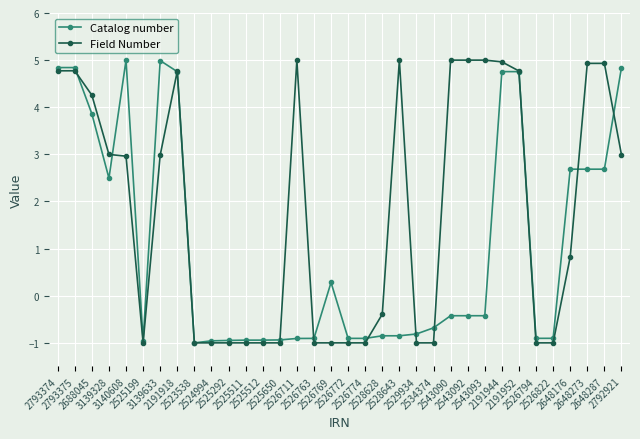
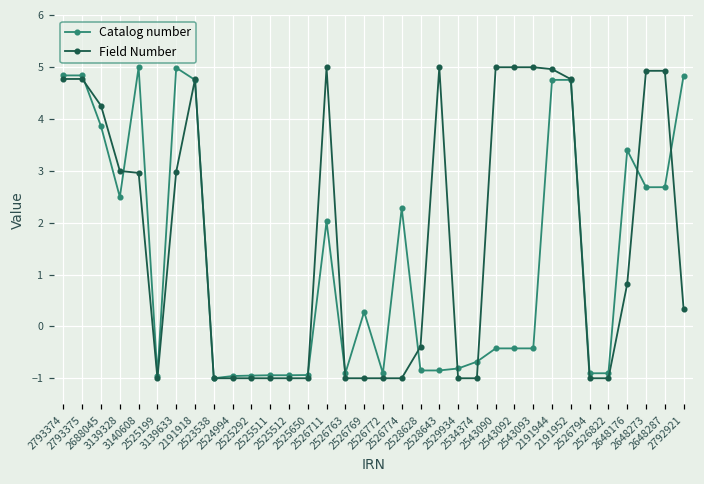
Catalog number, 2526711: -0.9 -> 2.0
Catalog number, 2526774: -0.9 -> 2.3
Catalog number, 2648176: 2.7 -> 3.4
Field Number, 2792921: 3.0 -> 0.3
